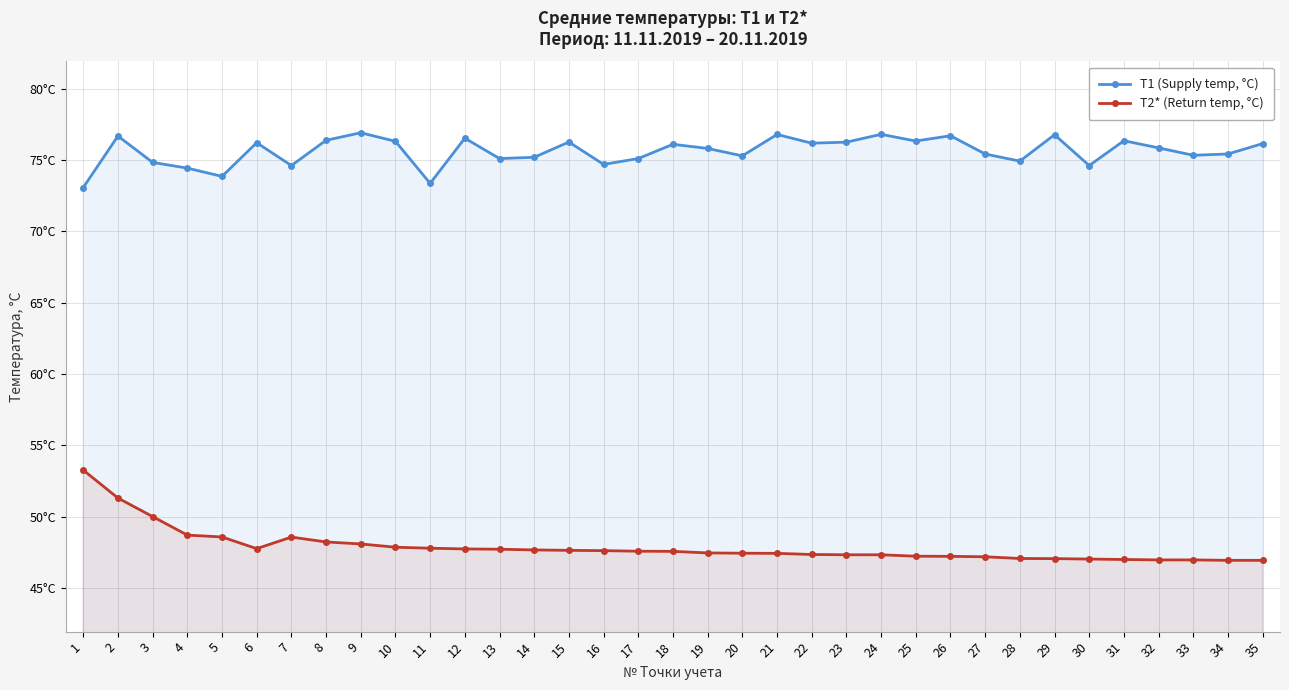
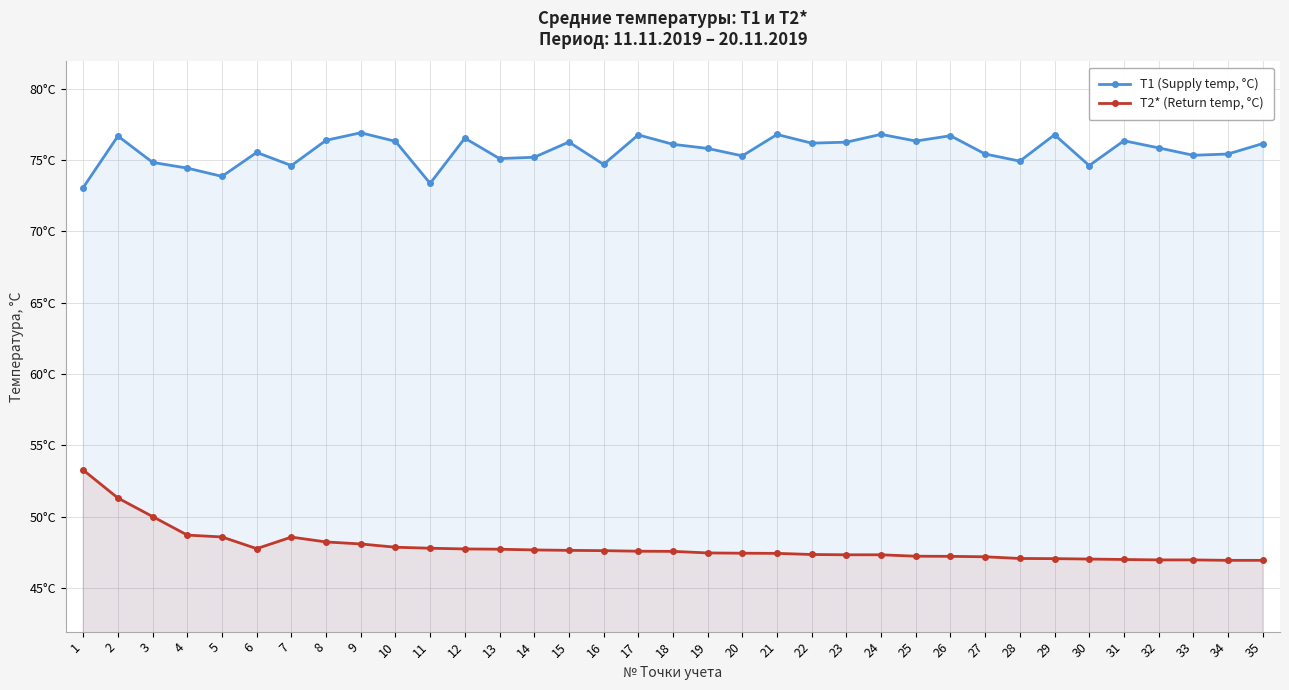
T1 (Supply temp, °C), 6: 76.2°C -> 75.5°C
T1 (Supply temp, °C), 17: 75.1°C -> 76.8°C
